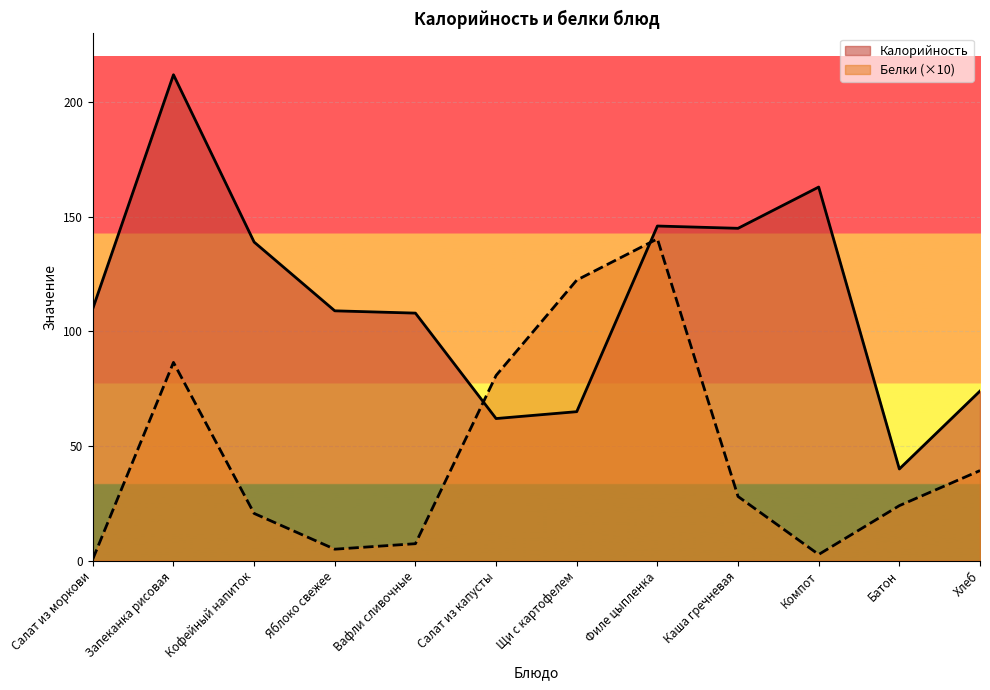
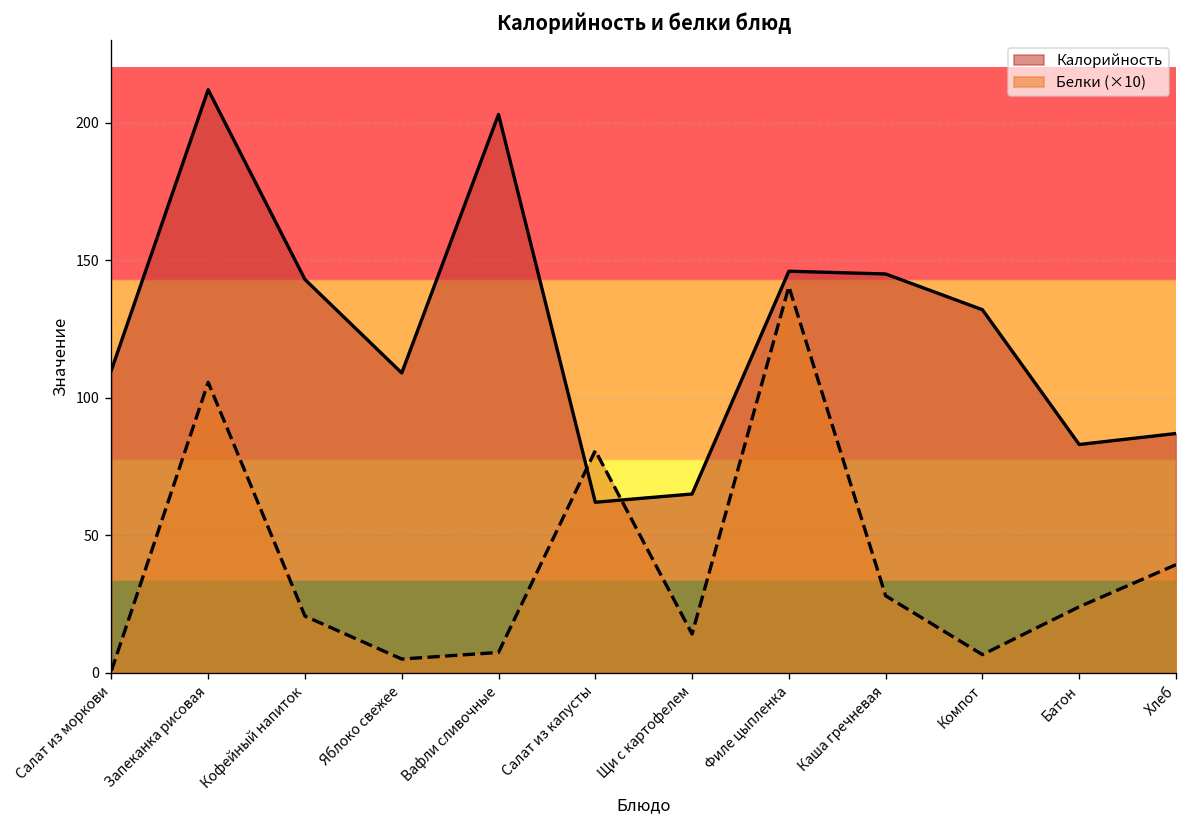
Белки (×10), Запеканка рисовая: 87 -> 106
Калорийность, Кофейный напиток: 139 -> 143
Калорийность, Вафли сливочные: 108 -> 203
Белки (×10), Щи с картофелем: 122 -> 14
Калорийность, Компот: 163 -> 132
Белки (×10), Компот: 3 -> 7
Калорийность, Батон: 40 -> 83
Калорийность, Хлеб: 74 -> 87
